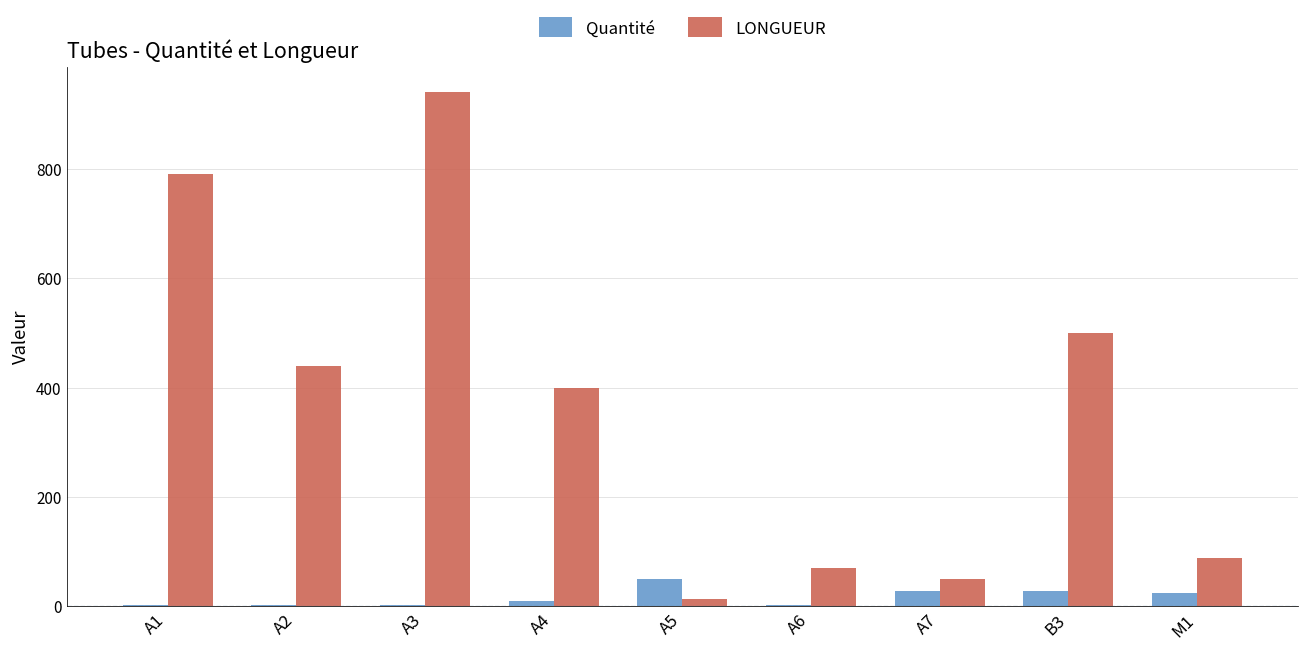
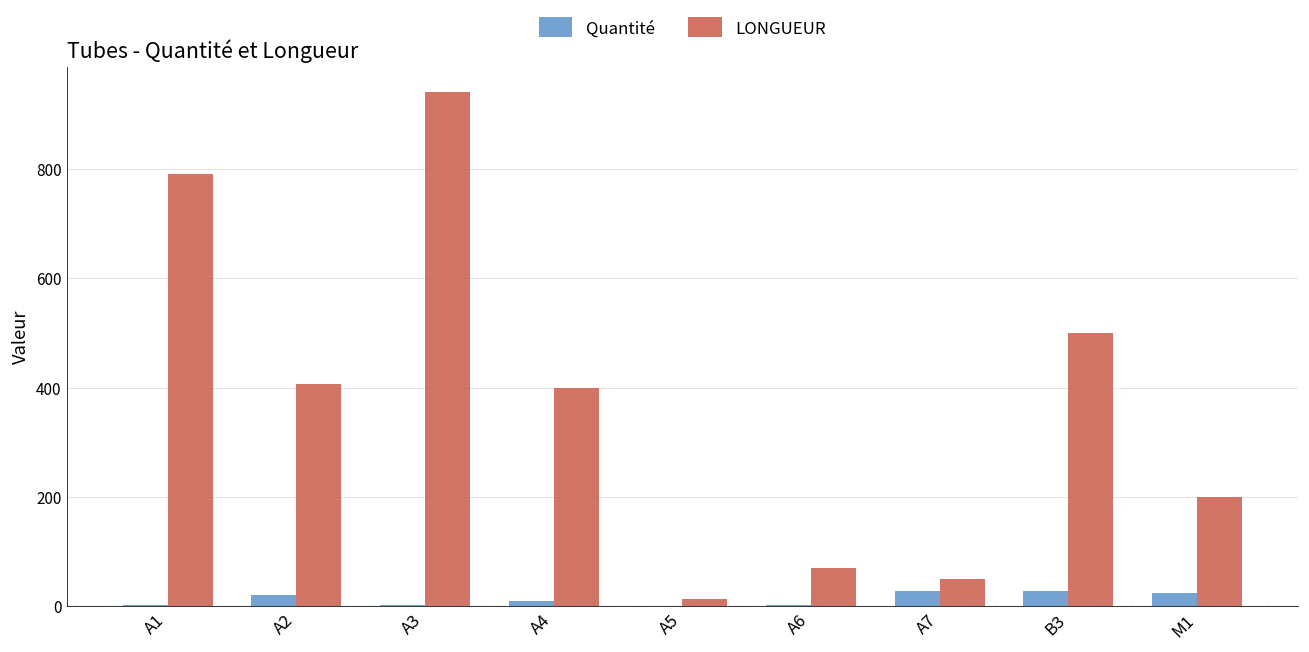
Quantité, A2: 0 -> 20
LONGUEUR, A2: 440 -> 410
Quantité, A5: 50 -> 0
LONGUEUR, M1: 90 -> 200
